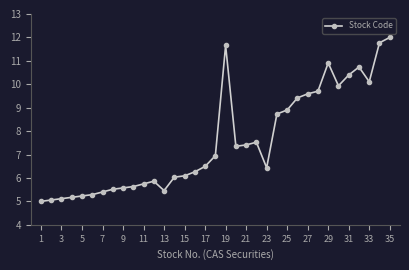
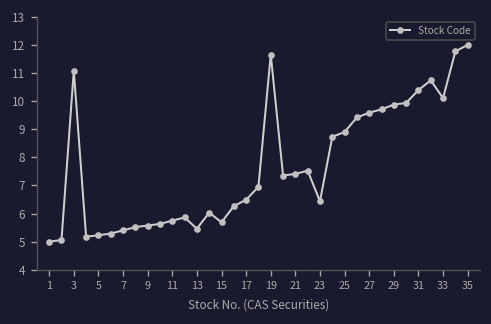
3: 5.1 -> 11.1
15: 6.1 -> 5.7
29: 10.9 -> 9.9
